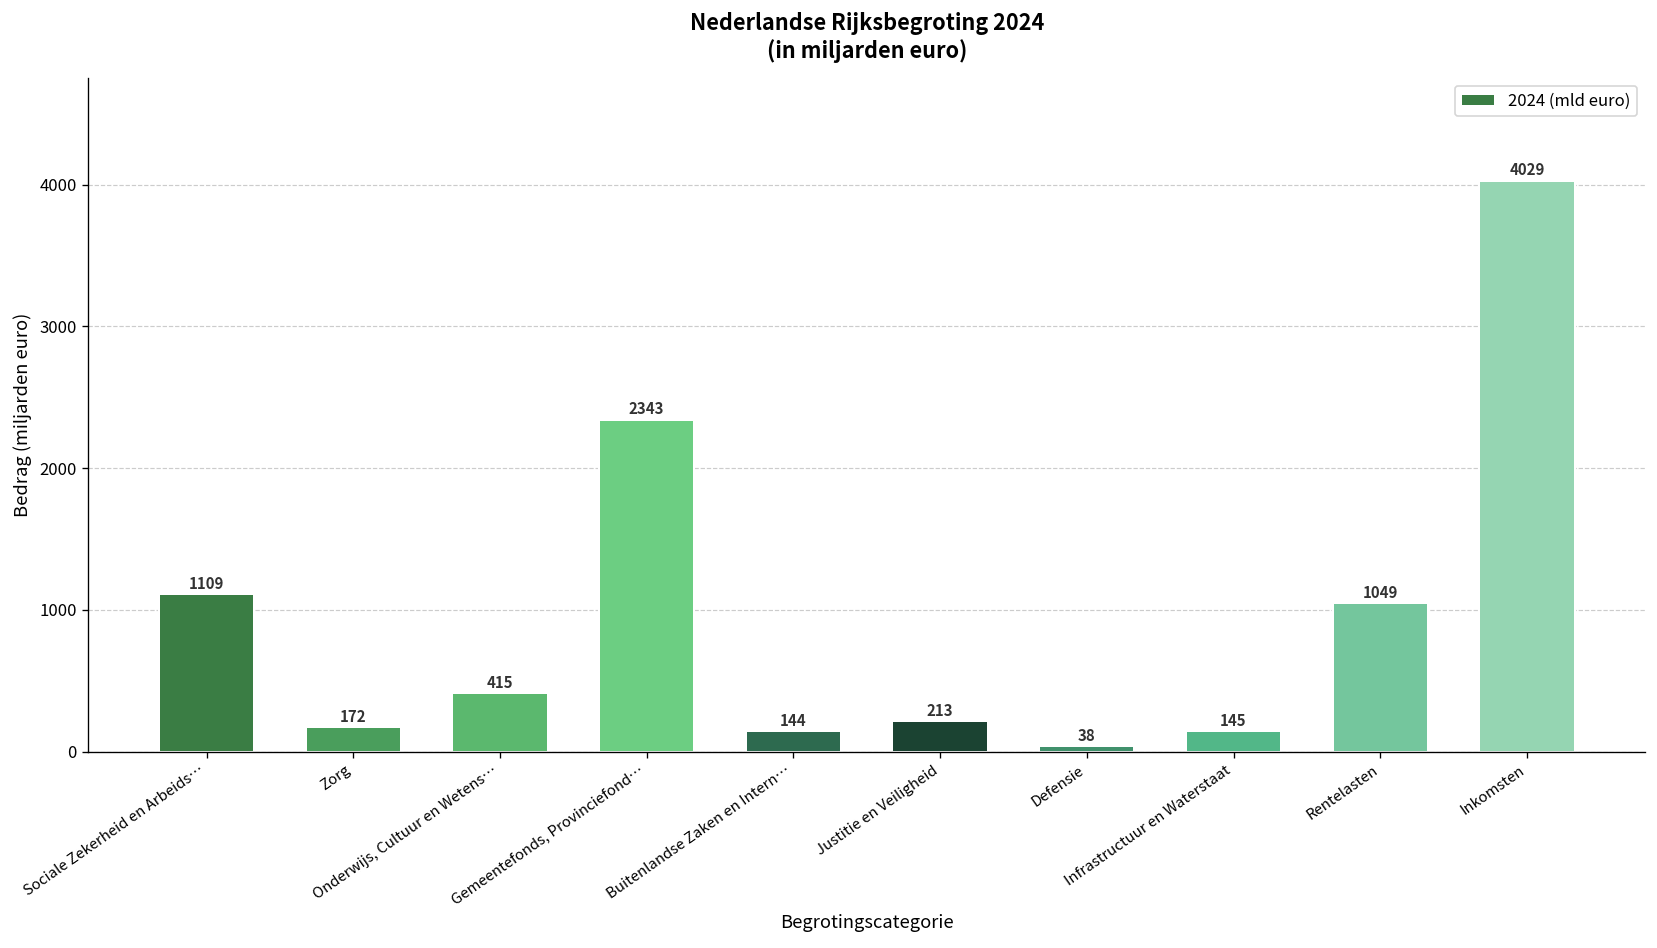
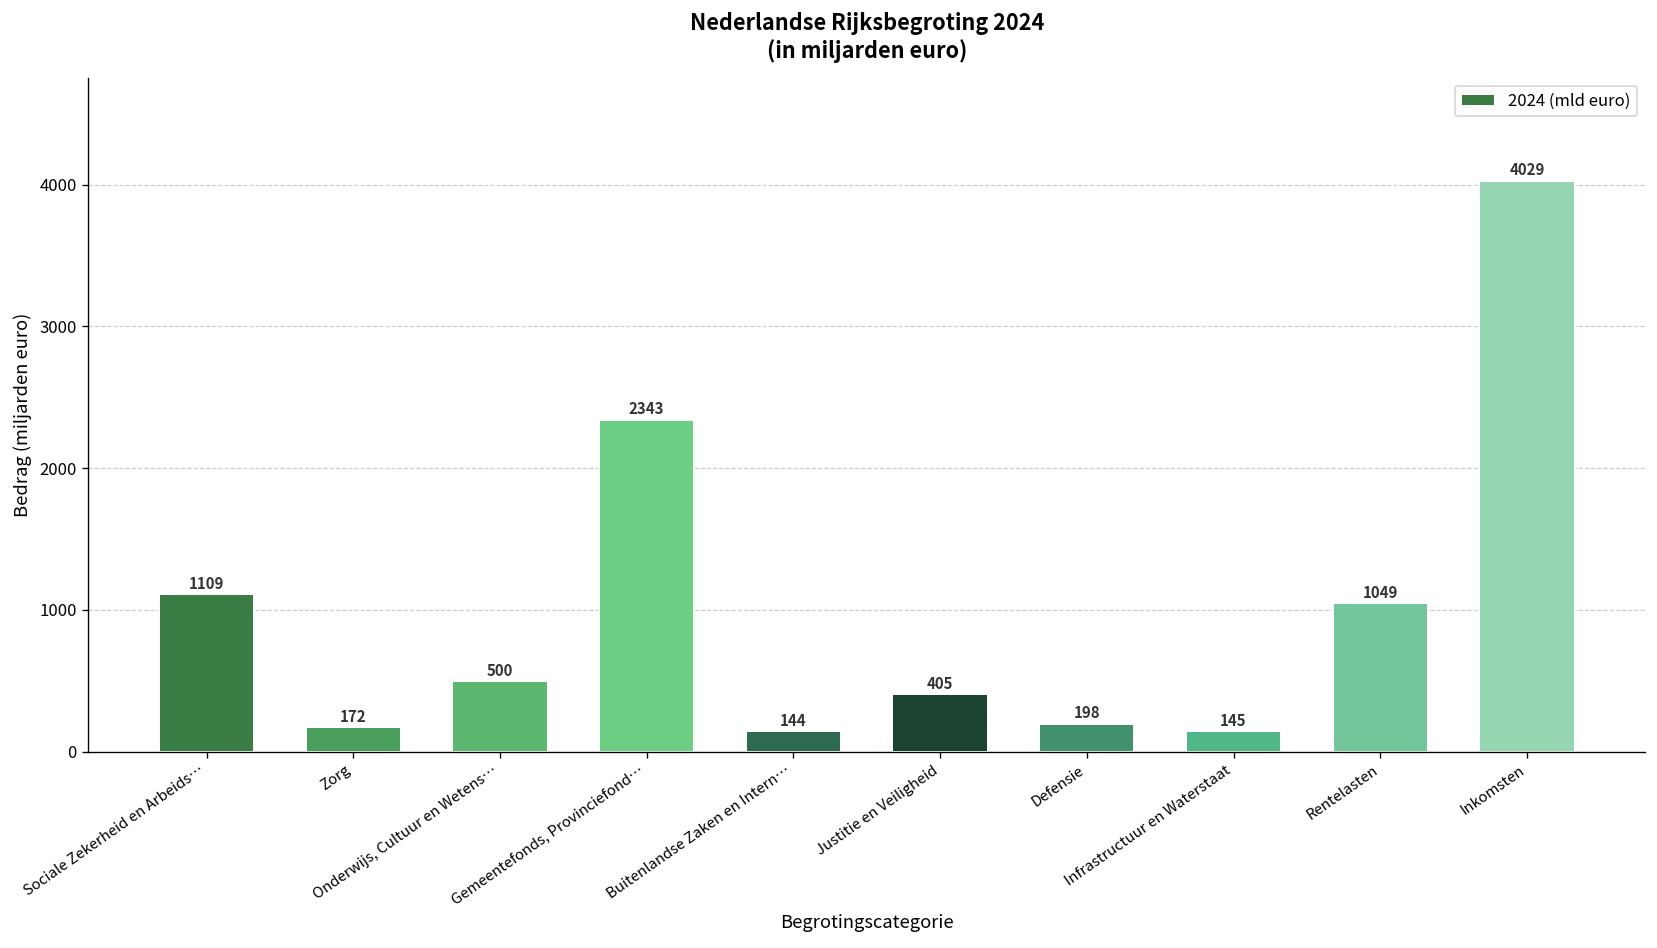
Onderwijs, Cultuur en Wetens…: 415 -> 500
Justitie en Veiligheid: 213 -> 405
Defensie: 38 -> 198
